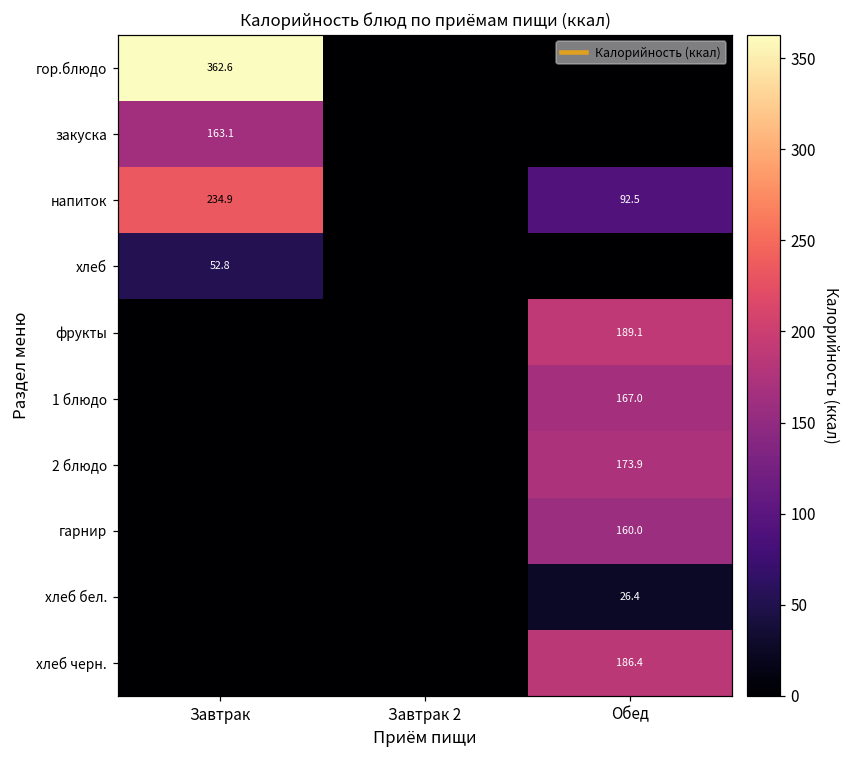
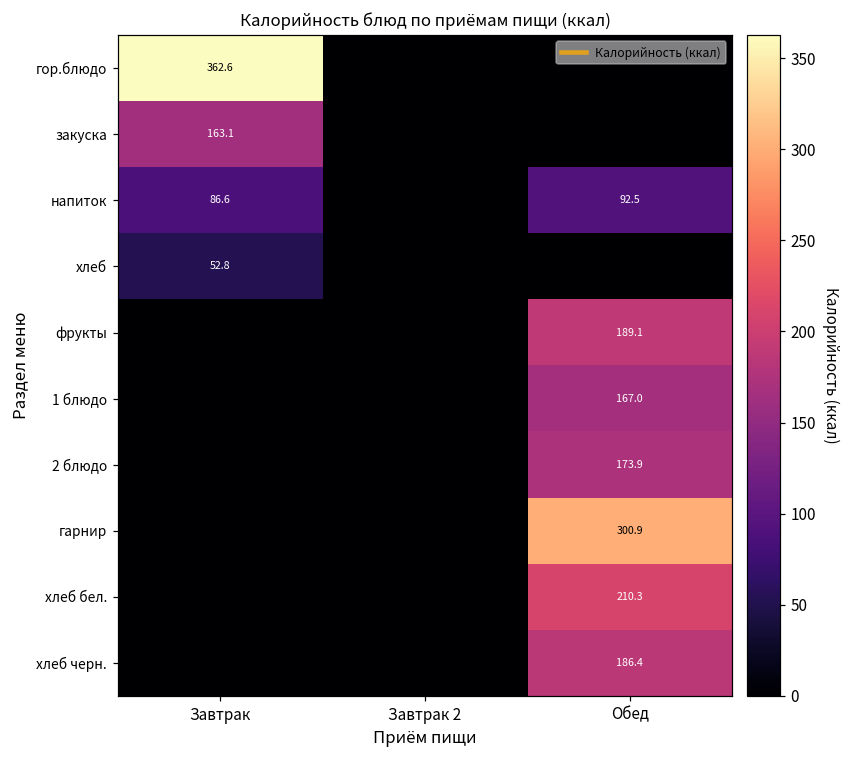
напиток, Завтрак: 234.9 -> 86.6
гарнир, Обед: 160.0 -> 300.9
хлеб бел., Обед: 26.4 -> 210.3
